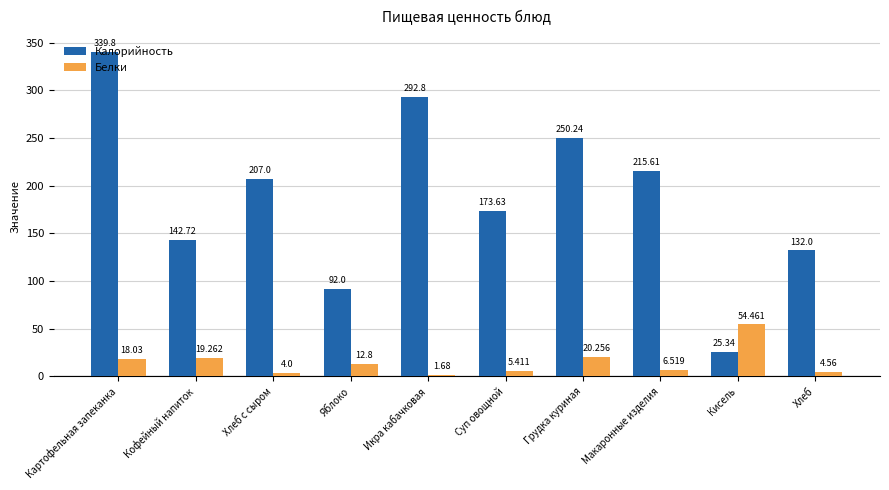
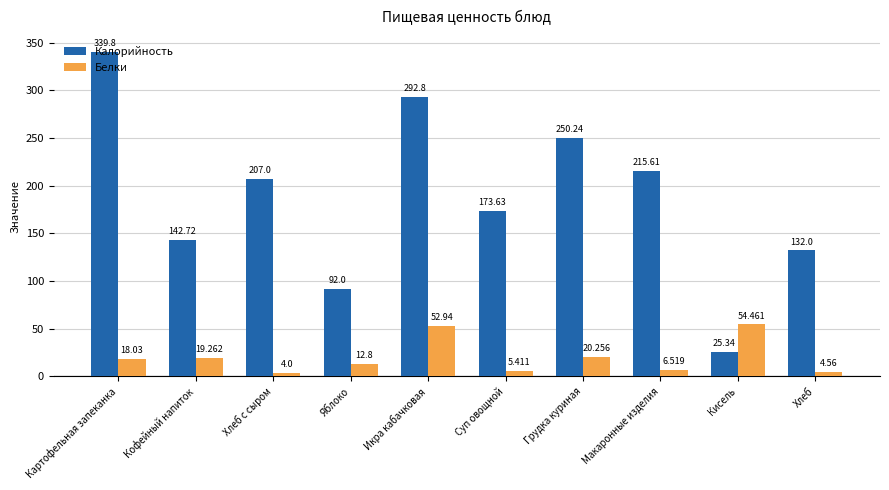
Белки, Икра кабачковая: 1.68 -> 52.94
